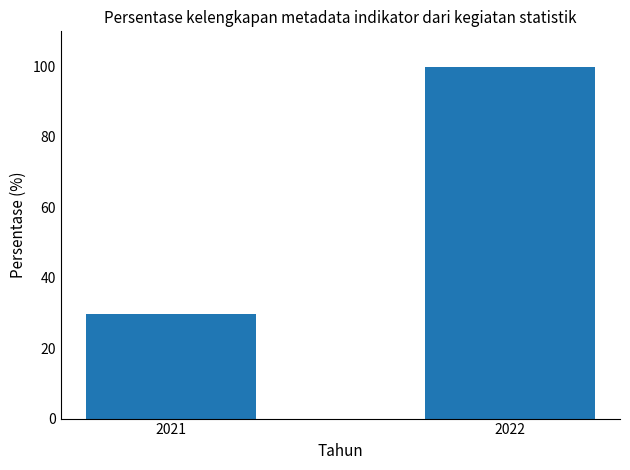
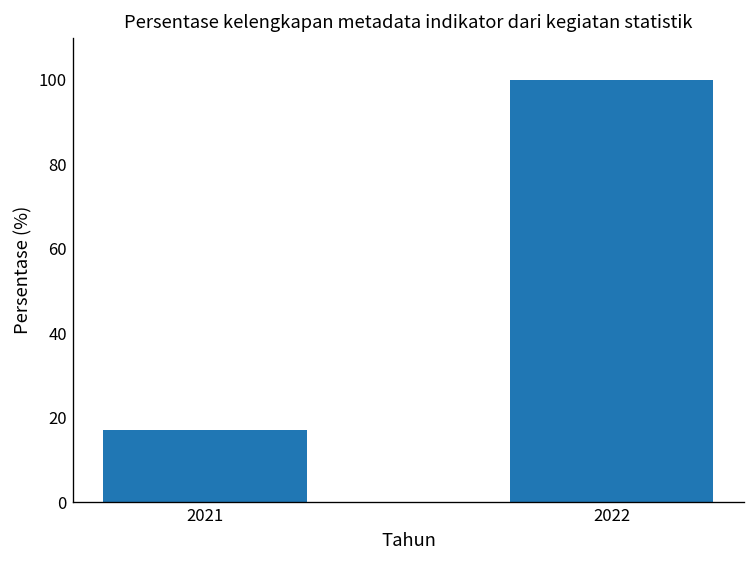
2021: 30 -> 17
